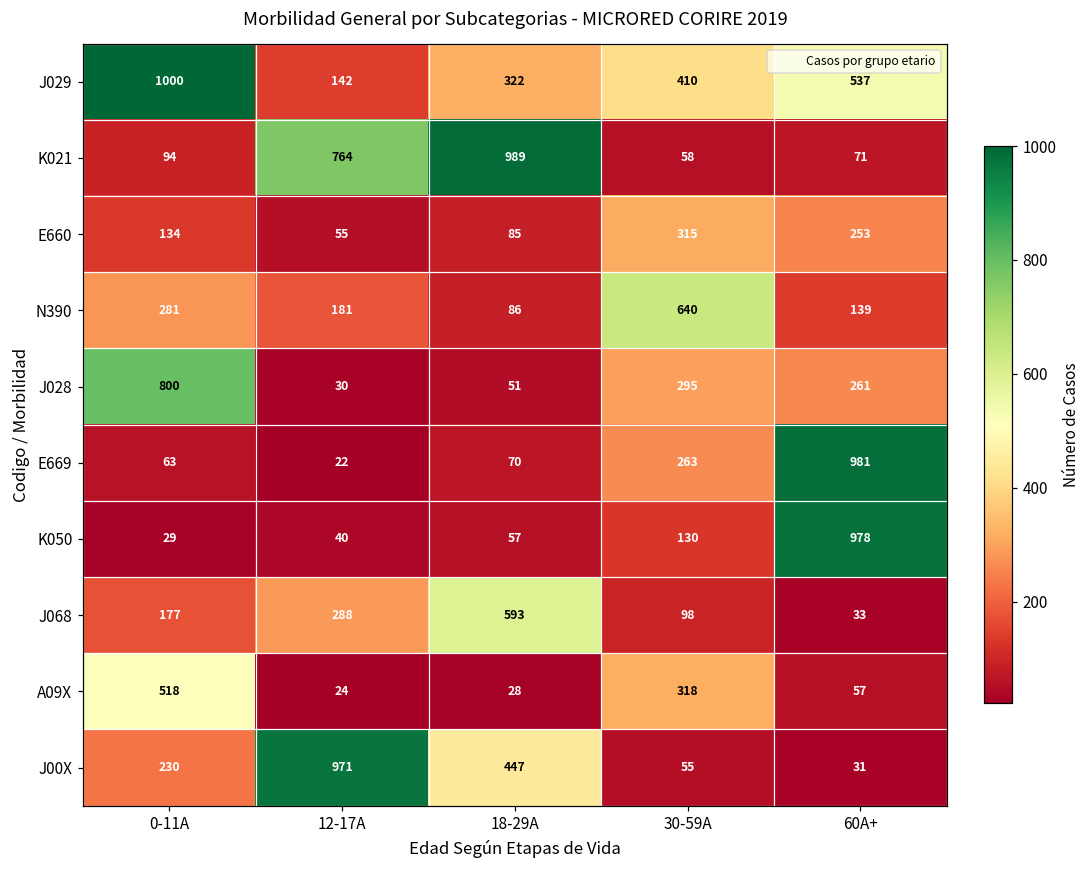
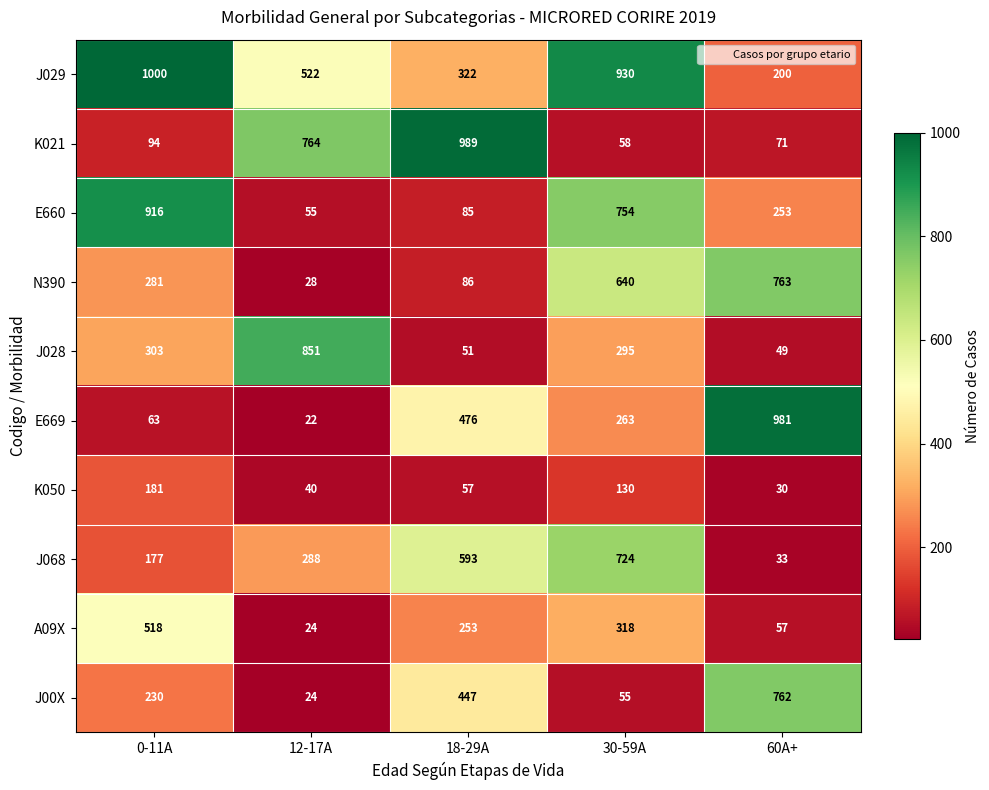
J029, 12-17A: 142 -> 522
J029, 30-59A: 410 -> 930
J029, 60A+: 537 -> 200
E660, 0-11A: 134 -> 916
E660, 30-59A: 315 -> 754
N390, 12-17A: 181 -> 28
N390, 60A+: 139 -> 763
J028, 0-11A: 800 -> 303
J028, 12-17A: 30 -> 851
J028, 60A+: 261 -> 49
E669, 18-29A: 70 -> 476
K050, 0-11A: 29 -> 181
K050, 60A+: 978 -> 30
J068, 30-59A: 98 -> 724
A09X, 18-29A: 28 -> 253
J00X, 12-17A: 971 -> 24
J00X, 60A+: 31 -> 762
